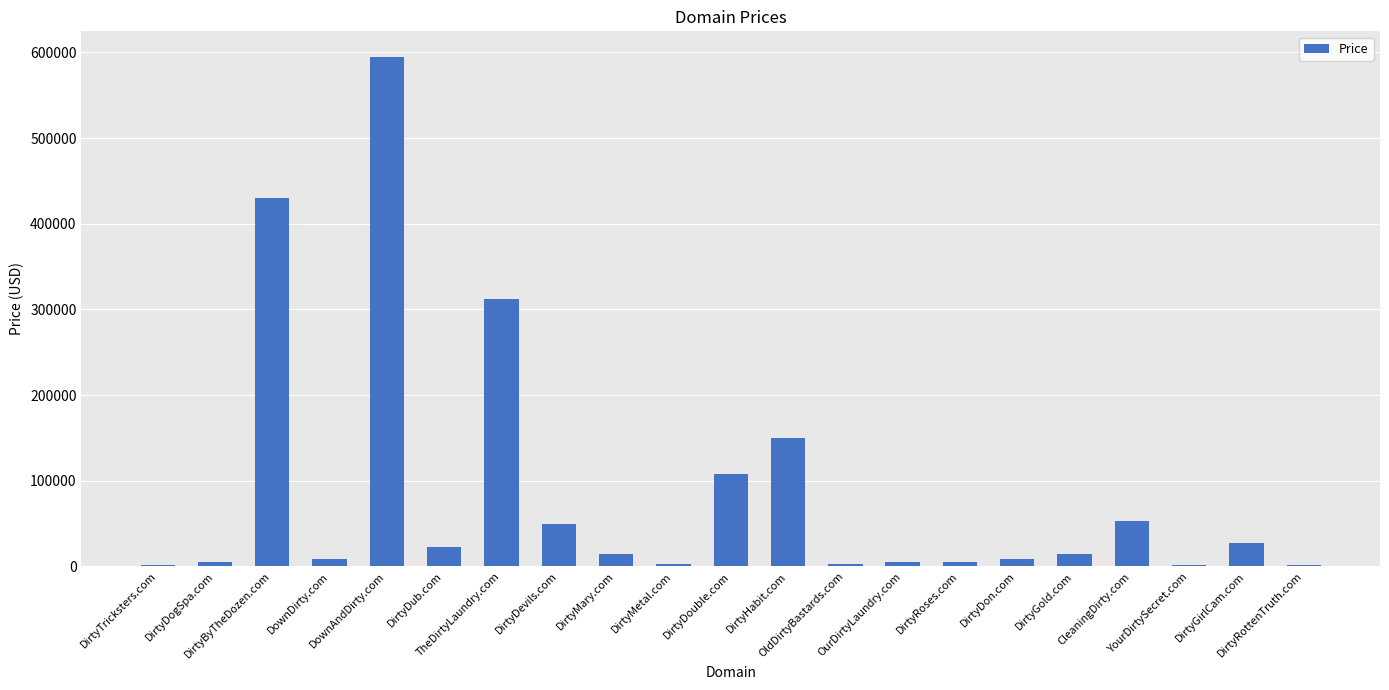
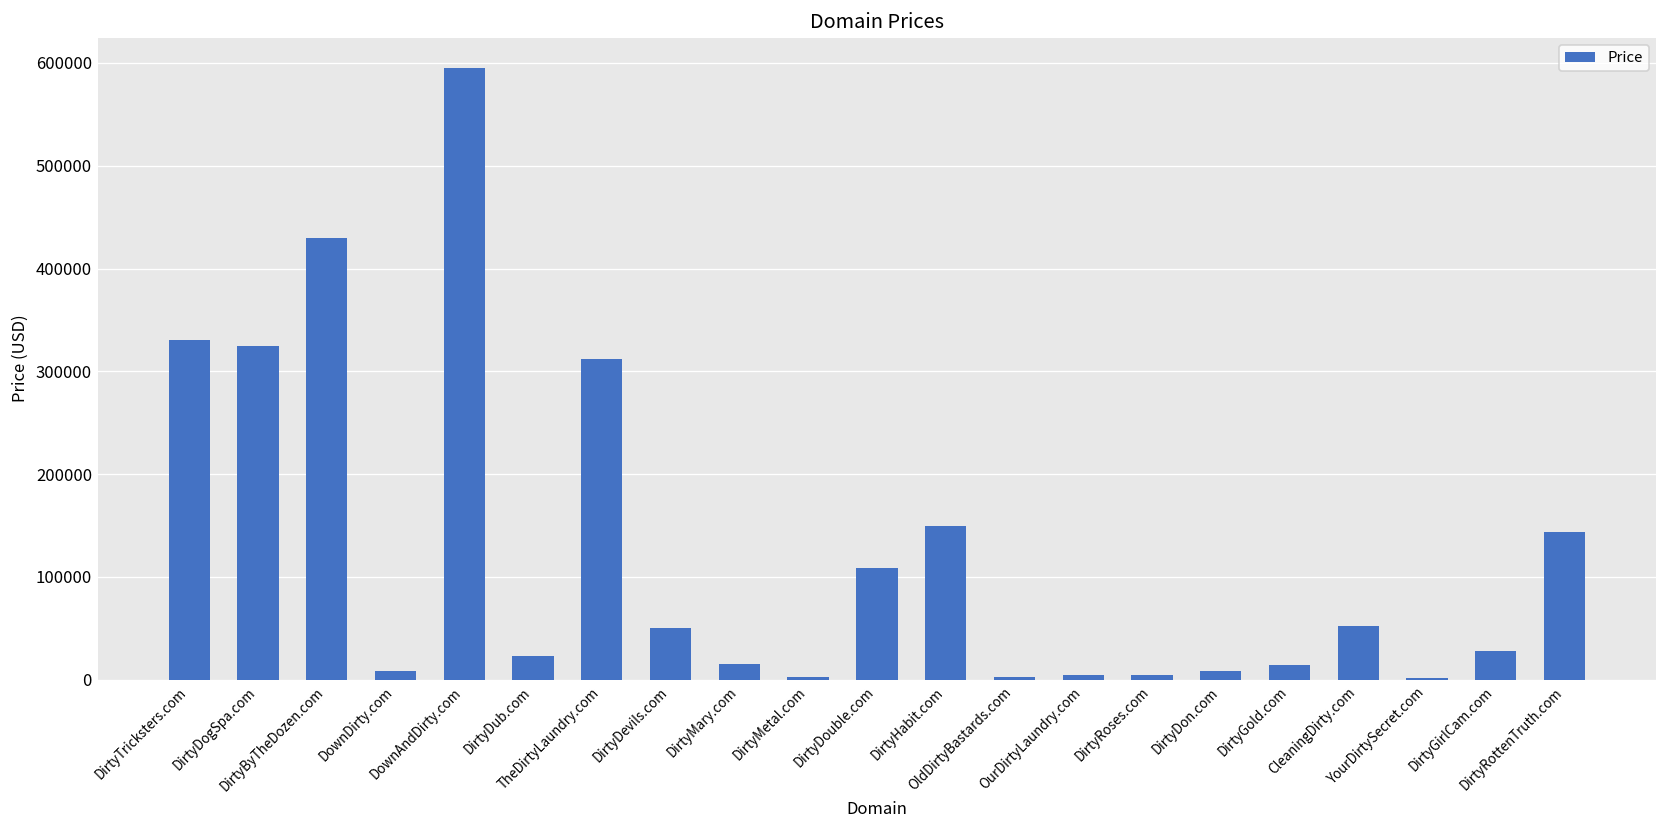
DirtyTricksters.com: 0 -> 330000
DirtyDogSpa.com: 0 -> 320000
DirtyRottenTruth.com: 0 -> 140000
